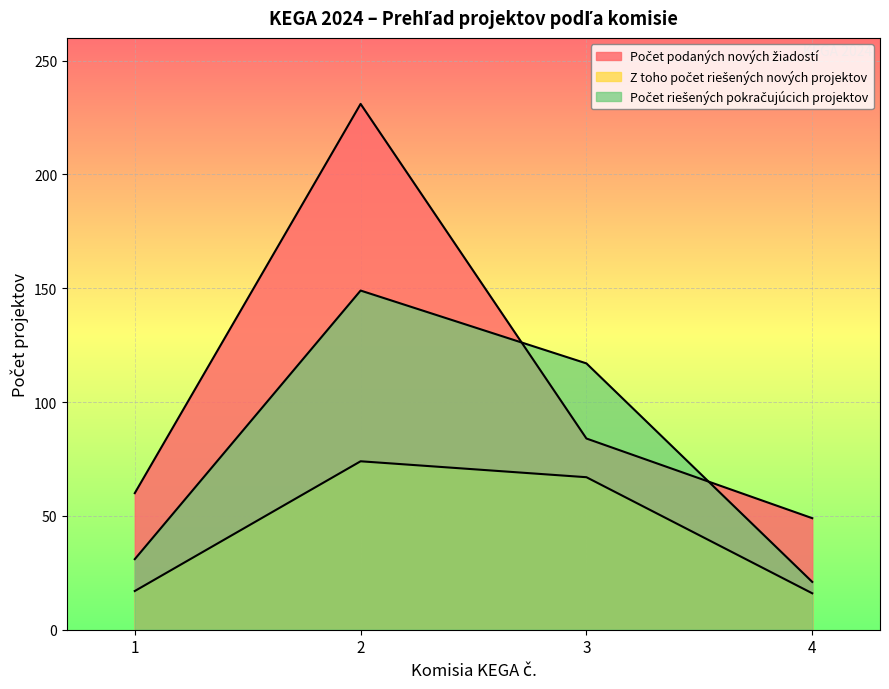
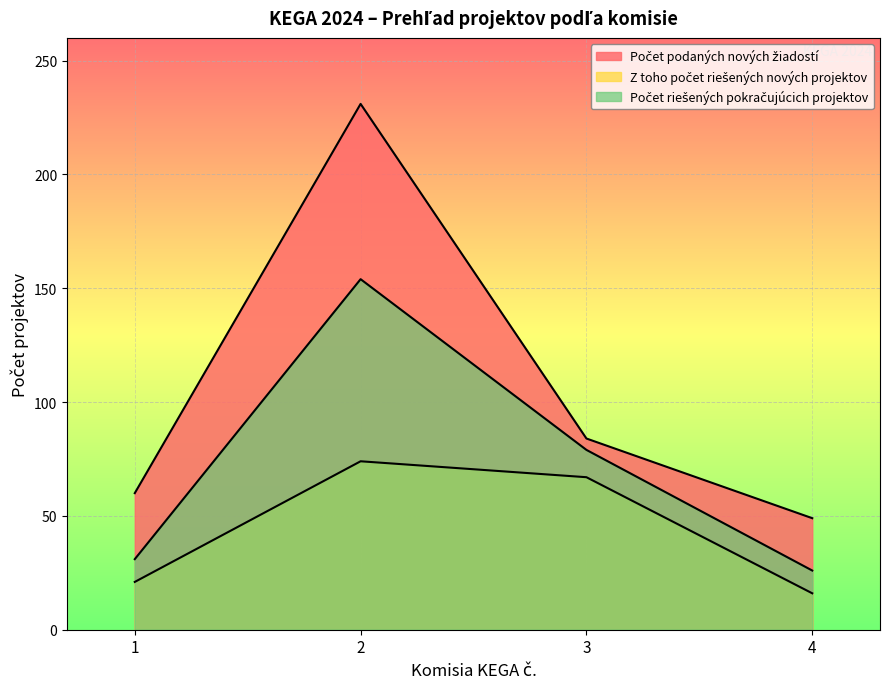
Z toho počet riešených nových projektov, 1: 17 -> 21
Počet riešených pokračujúcich projektov, 2: 149 -> 154
Počet riešených pokračujúcich projektov, 3: 117 -> 79
Počet riešených pokračujúcich projektov, 4: 21 -> 26
